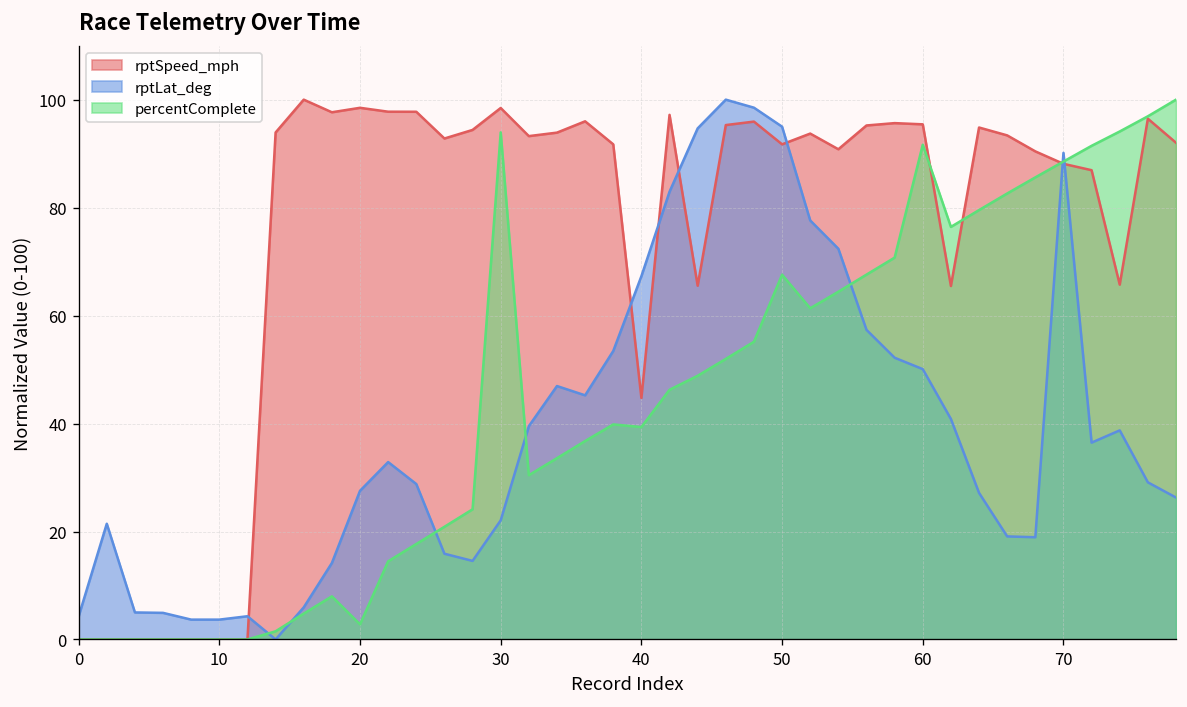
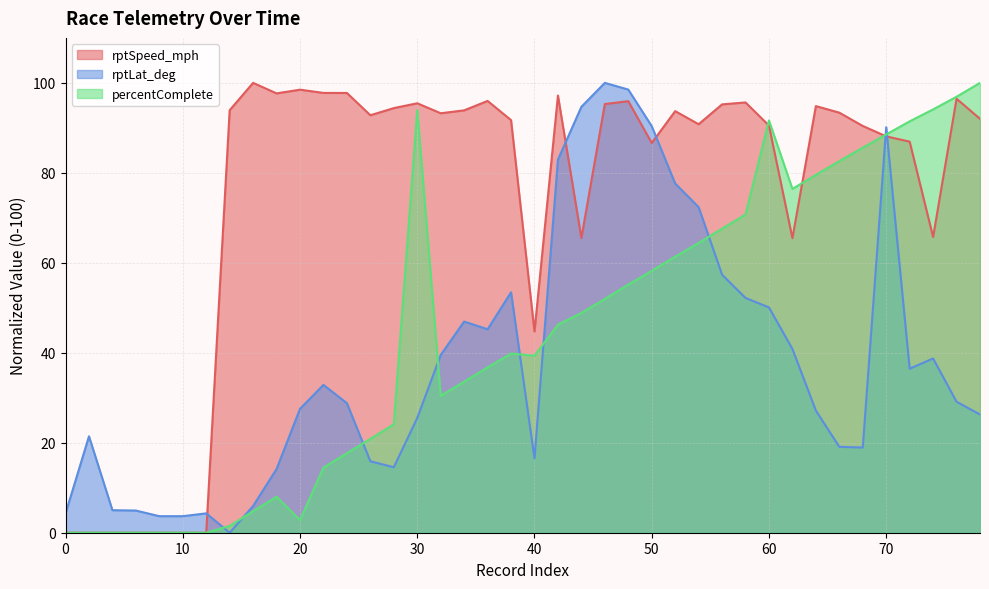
rptSpeed_mph, 30: 98 -> 95
rptLat_deg, 30: 22 -> 26
rptLat_deg, 40: 67 -> 17
rptSpeed_mph, 50: 92 -> 87
rptLat_deg, 50: 95 -> 90
percentComplete, 50: 68 -> 58
rptSpeed_mph, 60: 95 -> 91
